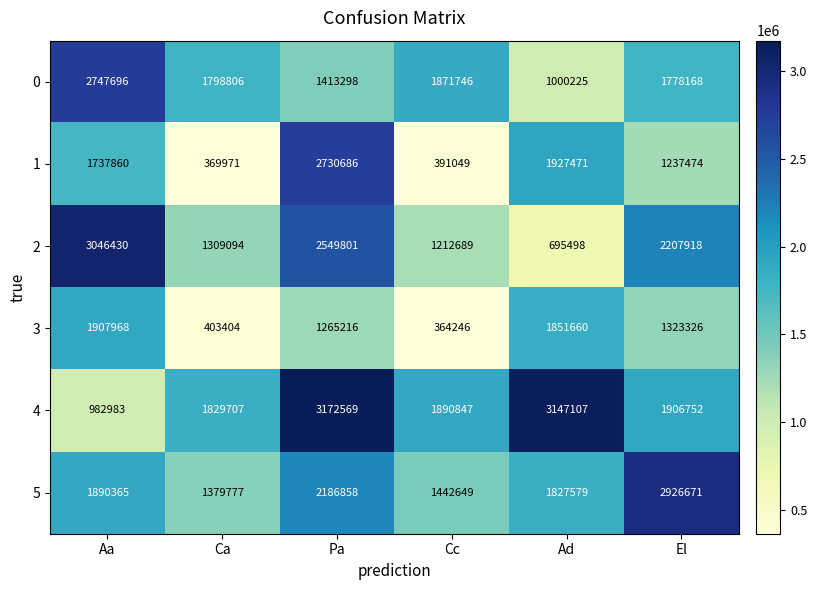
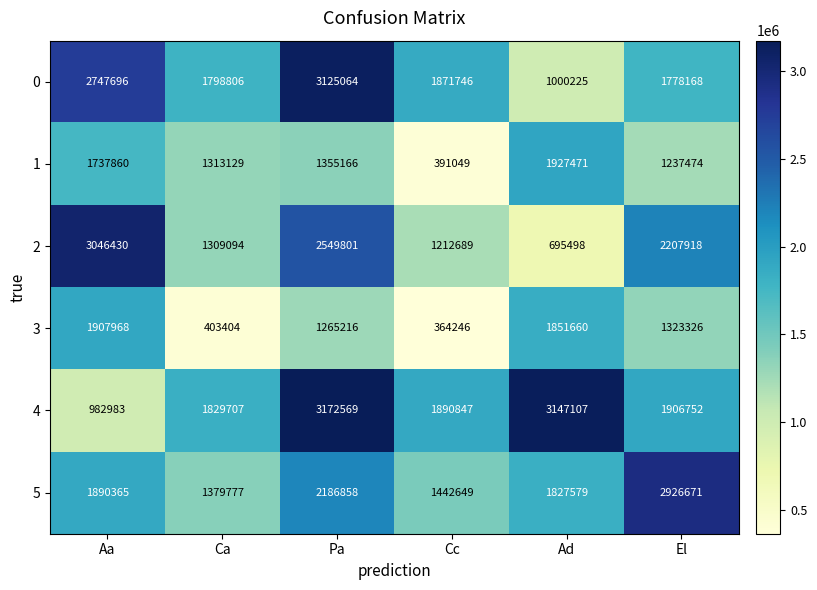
0, Pa: 1413298 -> 3125064
1, Ca: 369971 -> 1313129
1, Pa: 2730686 -> 1355166
